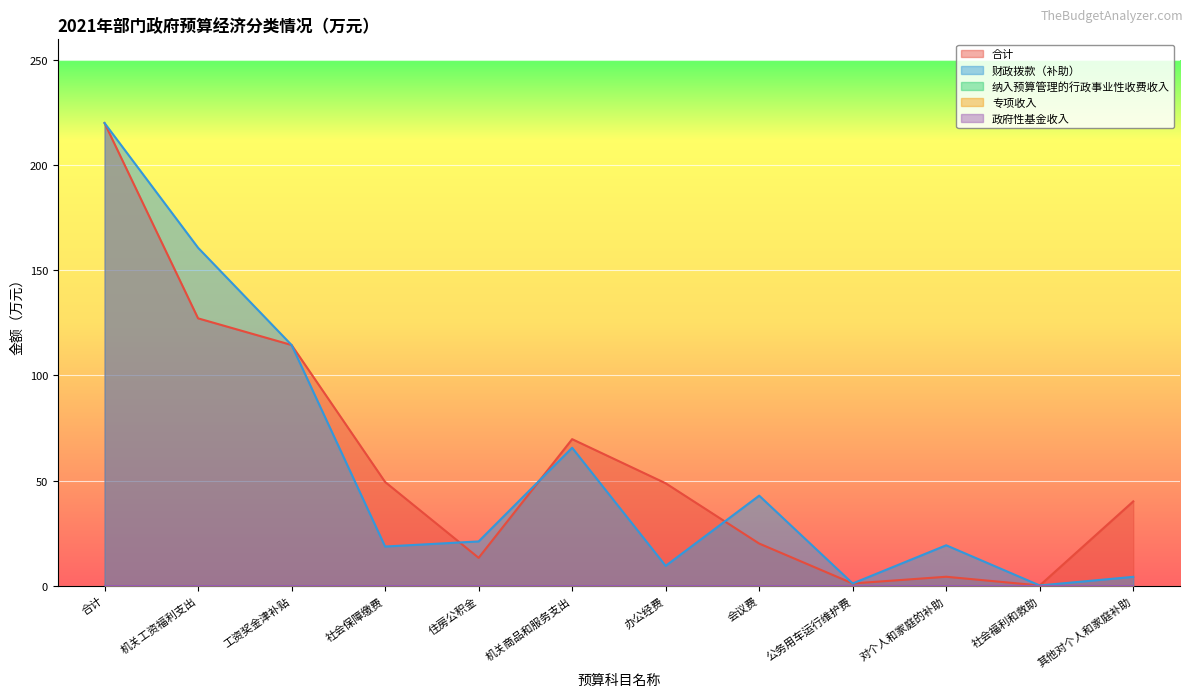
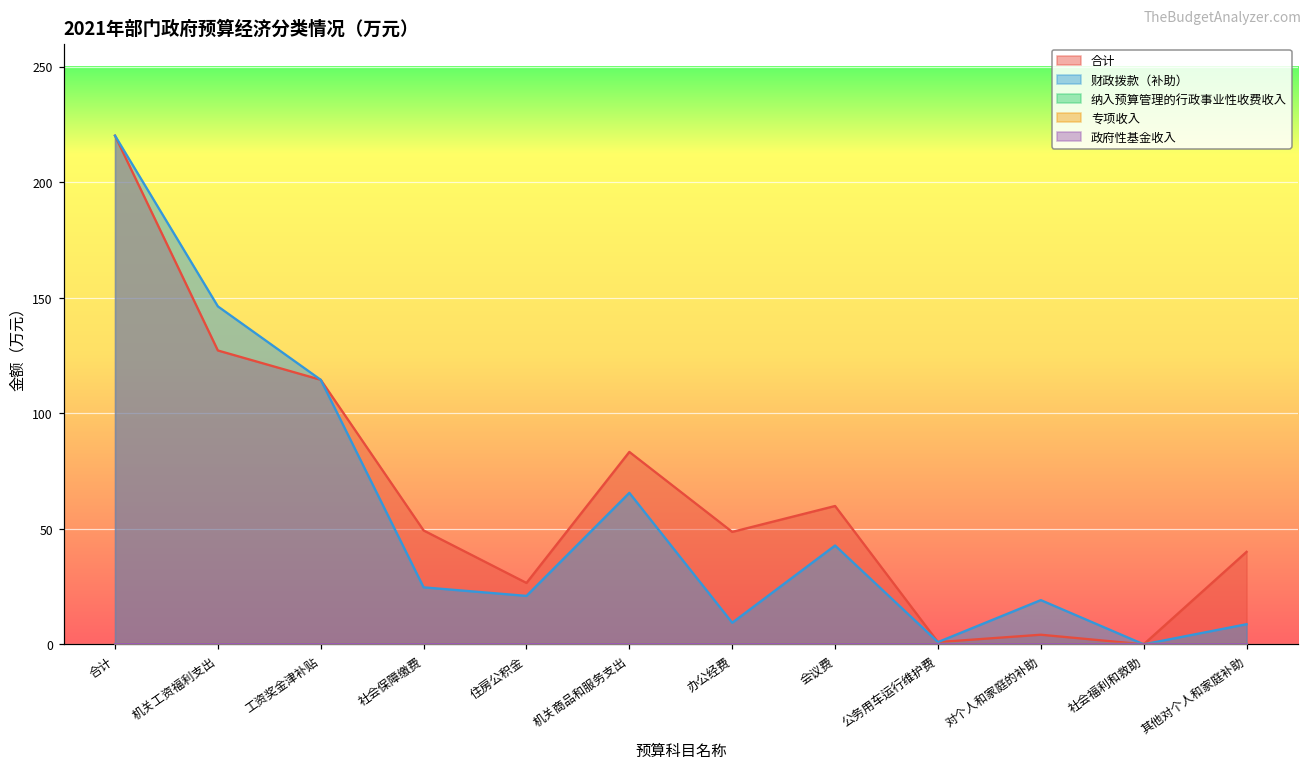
财政拨款（补助）, 机关工资福利支出: 161 -> 146
财政拨款（补助）, 社会保障缴费: 19 -> 25
合计, 住房公积金: 13 -> 27
合计, 机关商品和服务支出: 70 -> 83
合计, 会议费: 20 -> 60
财政拨款（补助）, 其他对个人和家庭补助: 4 -> 9
